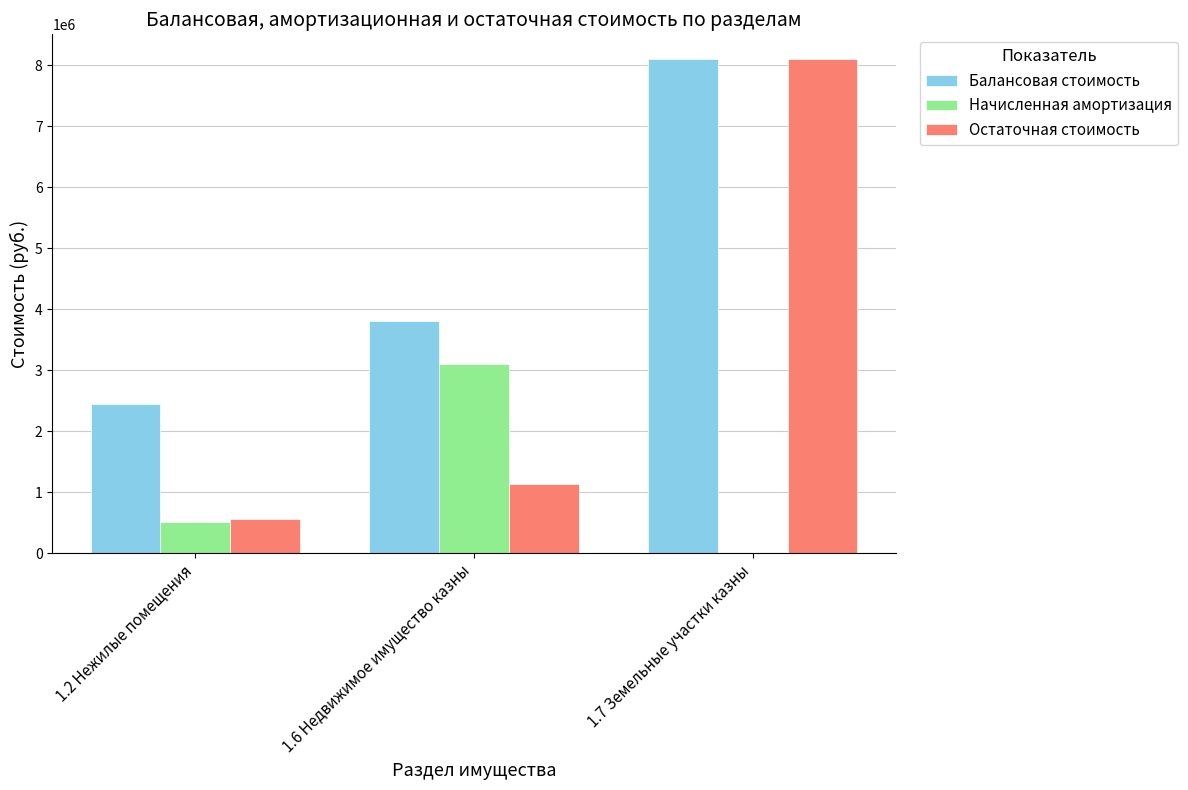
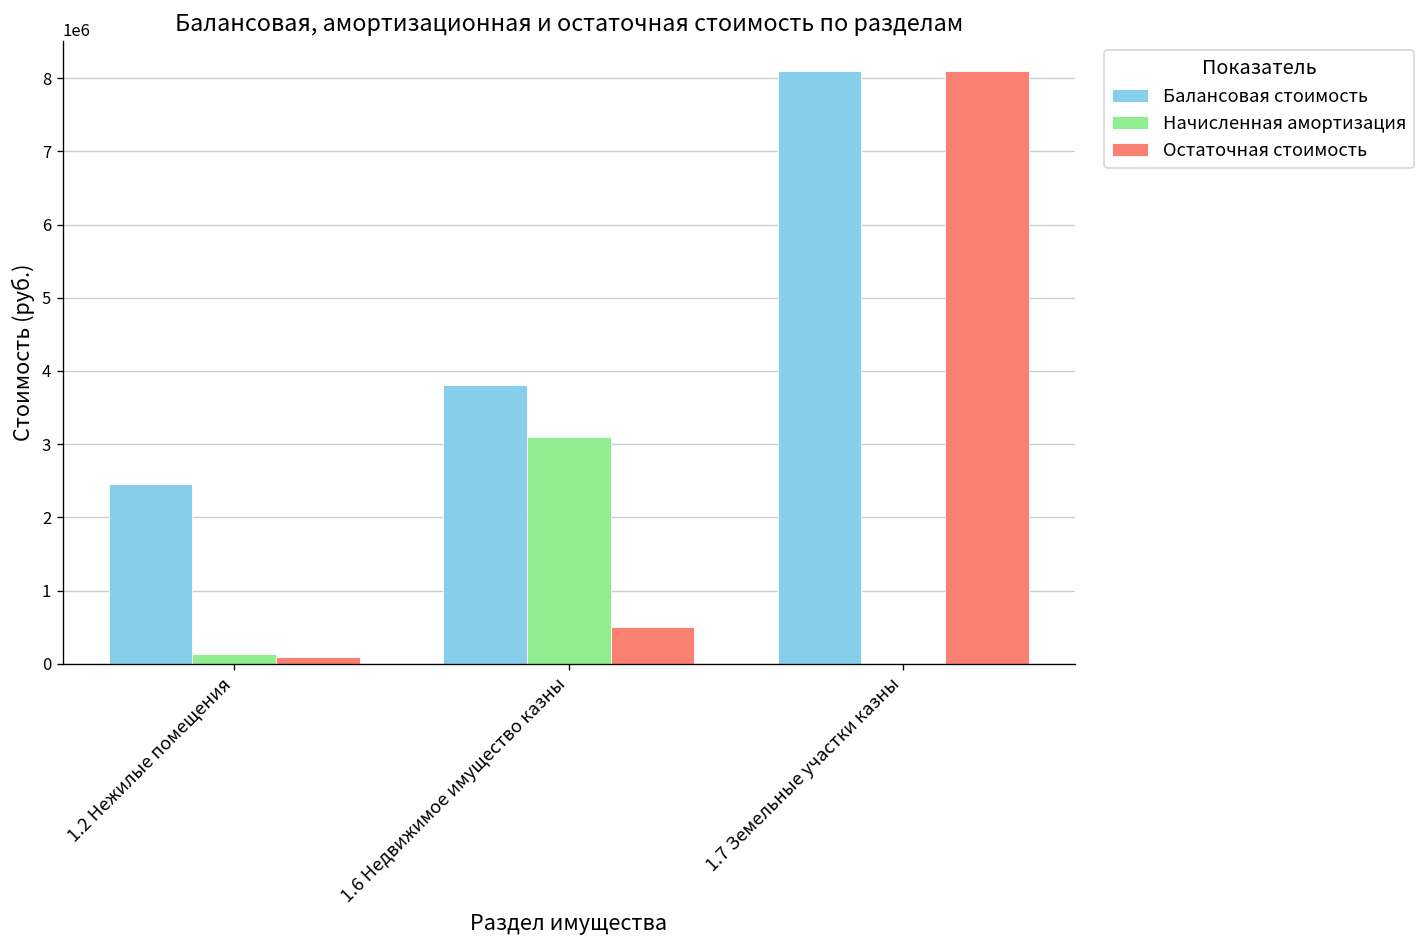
Начисленная амортизация, 1.2 Нежилые помещения: 500000 -> 100000
Остаточная стоимость, 1.2 Нежилые помещения: 600000 -> 100000
Остаточная стоимость, 1.6 Недвижимое имущество казны: 1100000 -> 500000
